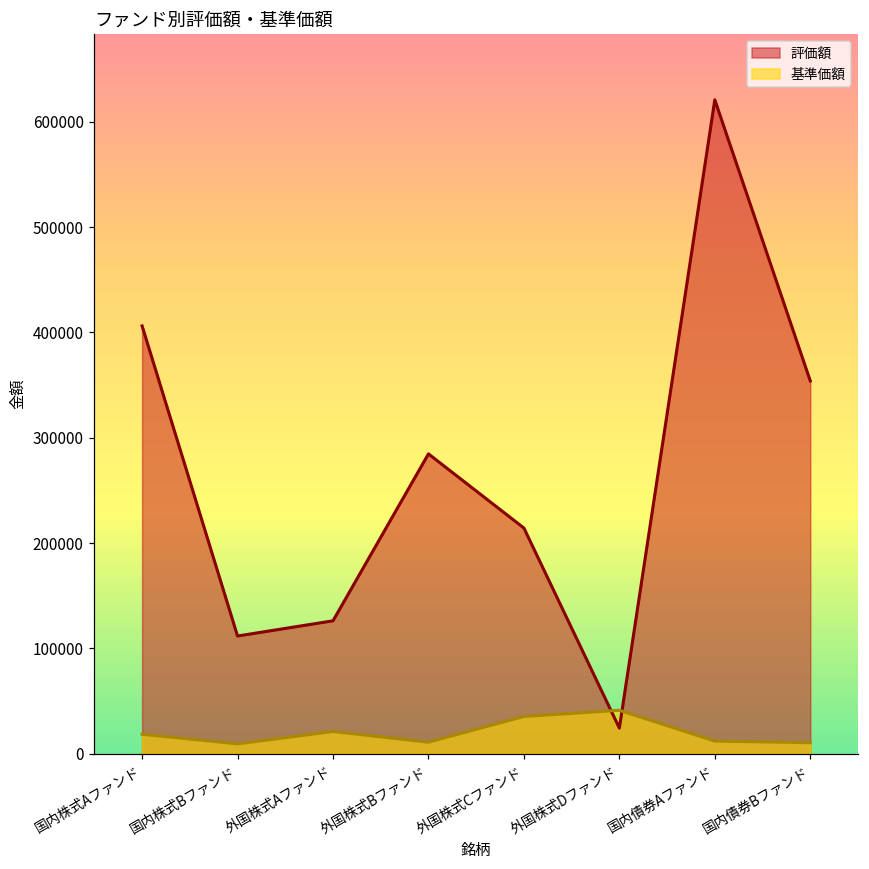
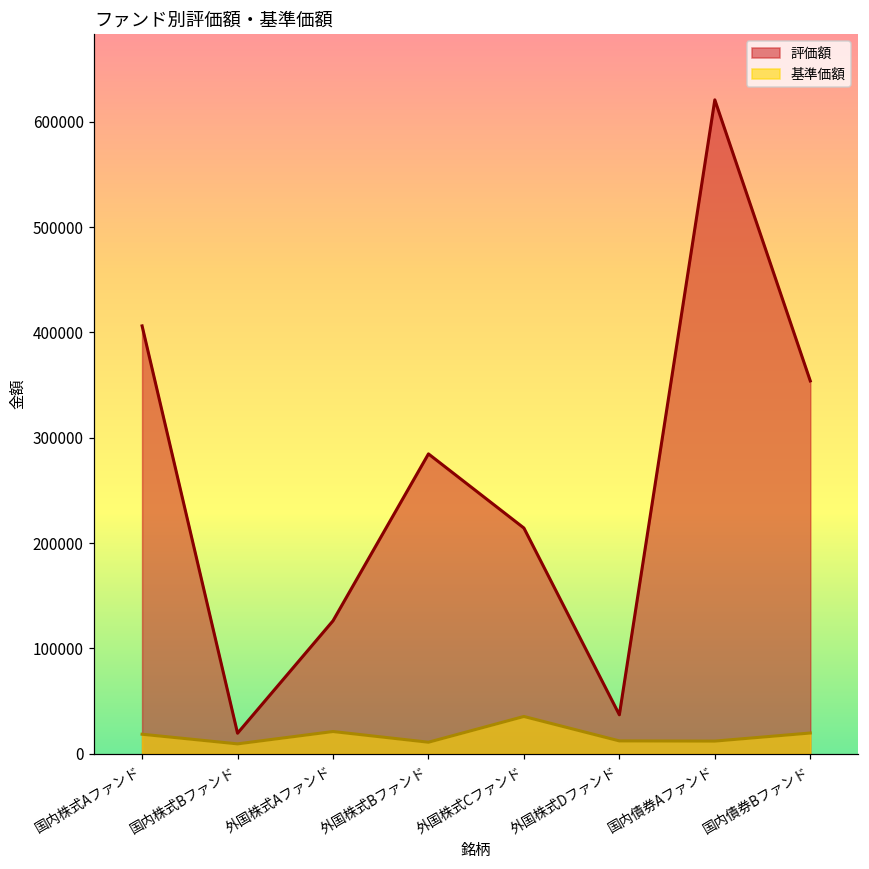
評価額, 国内株式Bファンド: 110000 -> 20000
評価額, 外国株式Dファンド: 20000 -> 40000
基準価額, 外国株式Dファンド: 40000 -> 10000
基準価額, 国内債券Bファンド: 10000 -> 20000
